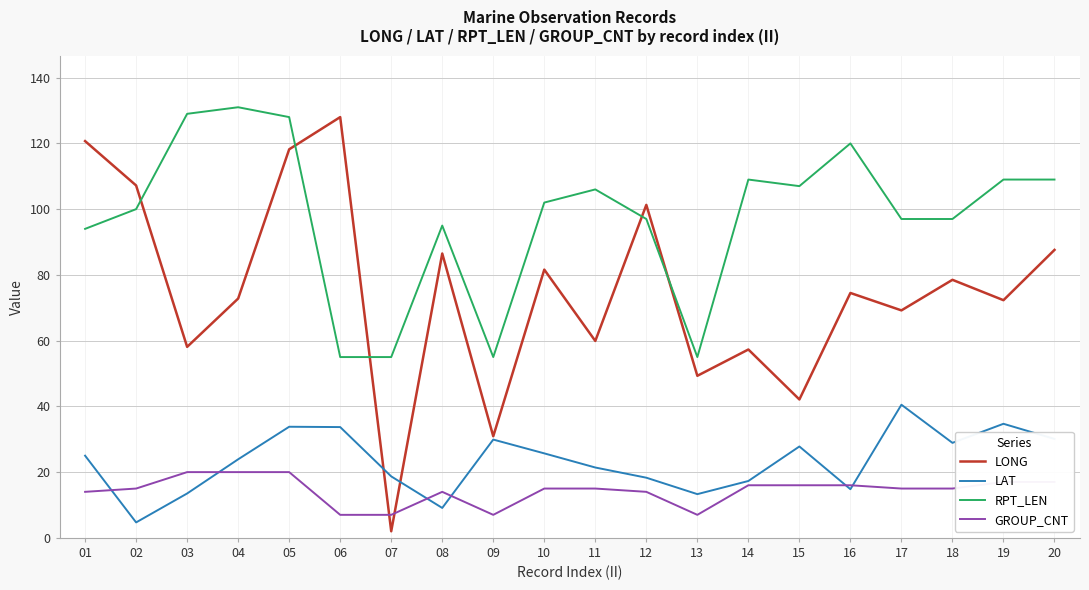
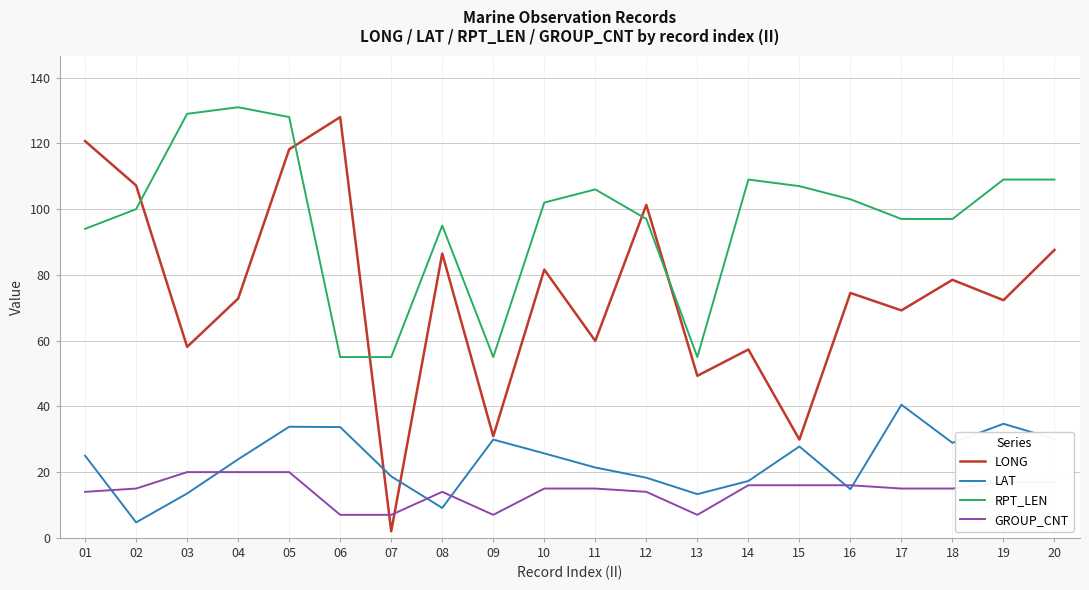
LONG, 15: 42 -> 30
RPT_LEN, 16: 120 -> 103
